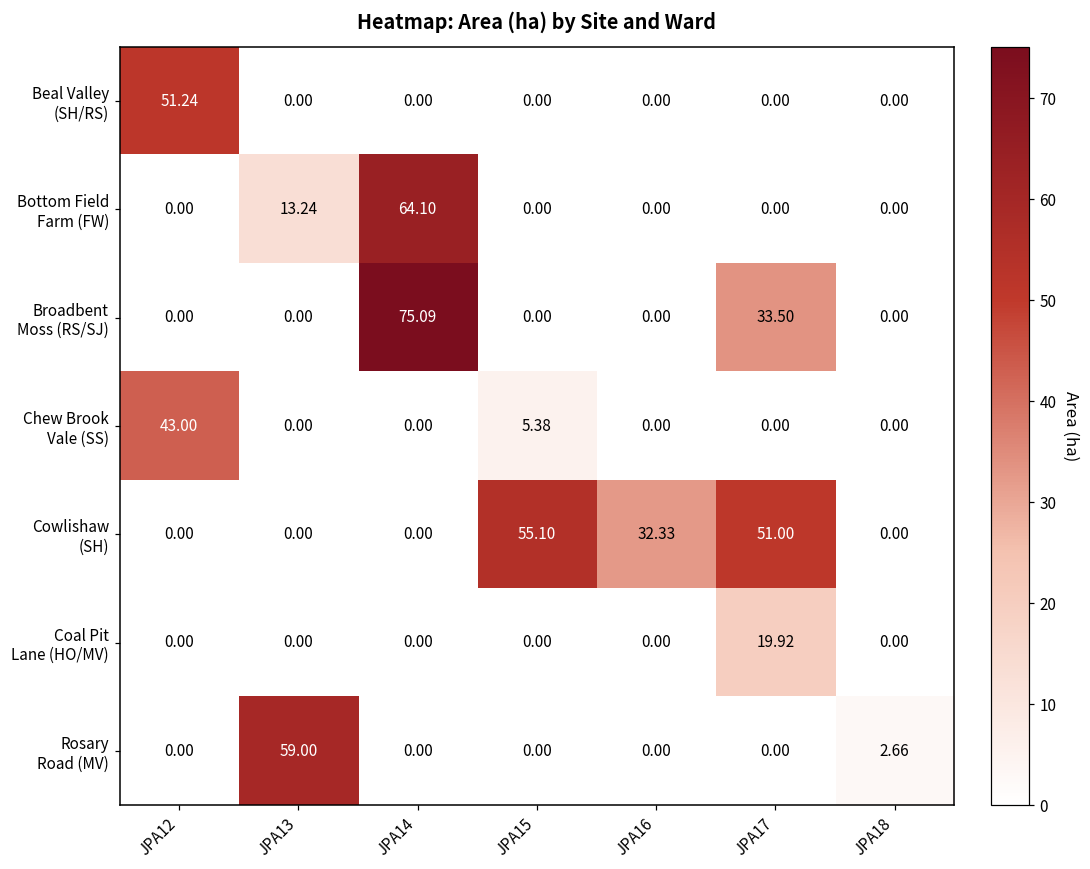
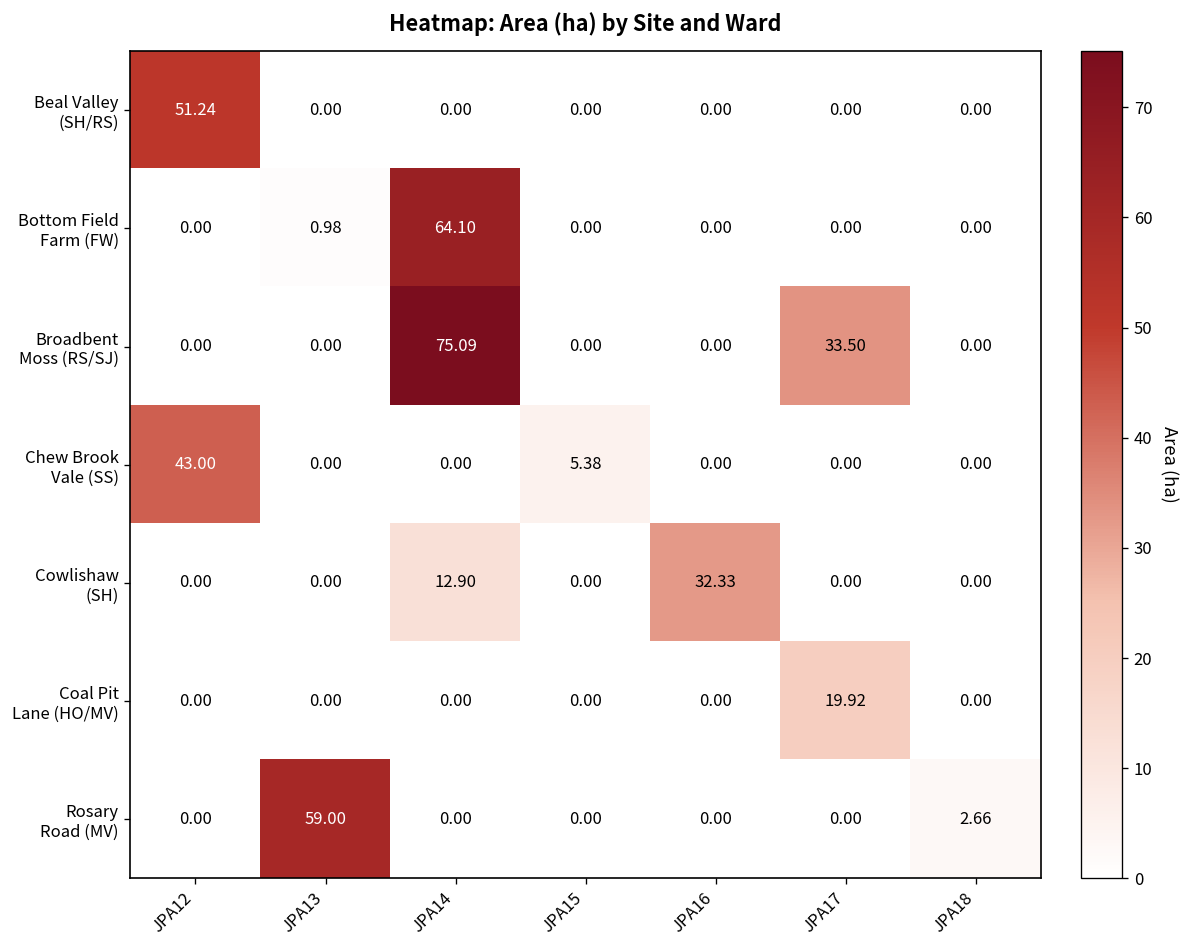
Bottom Field Farm (FW), JPA13: 13.24 -> 0.98
Cowlishaw (SH), JPA14: 0.00 -> 12.90
Cowlishaw (SH), JPA15: 55.10 -> 0.00
Cowlishaw (SH), JPA17: 51.00 -> 0.00
